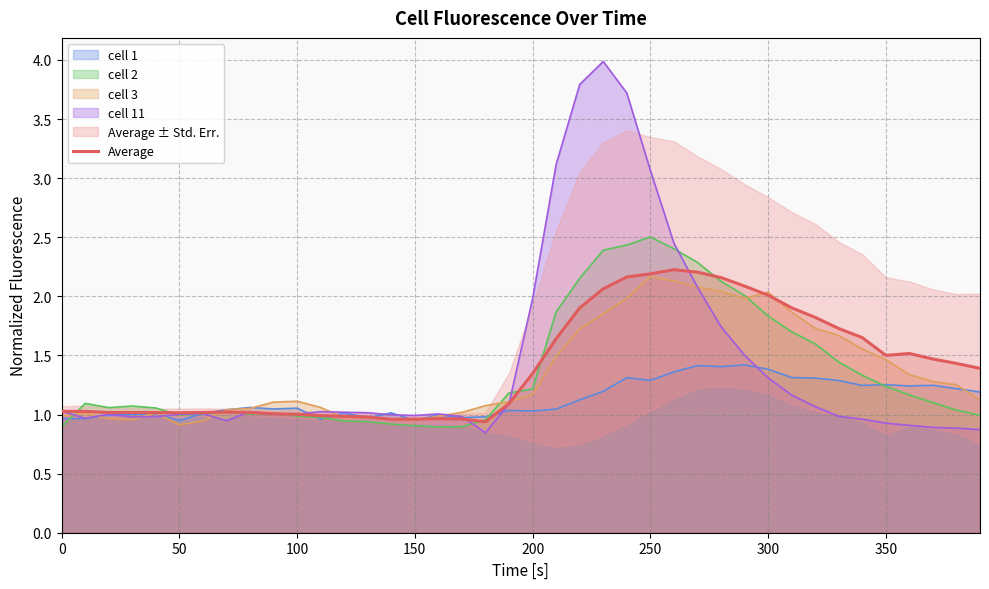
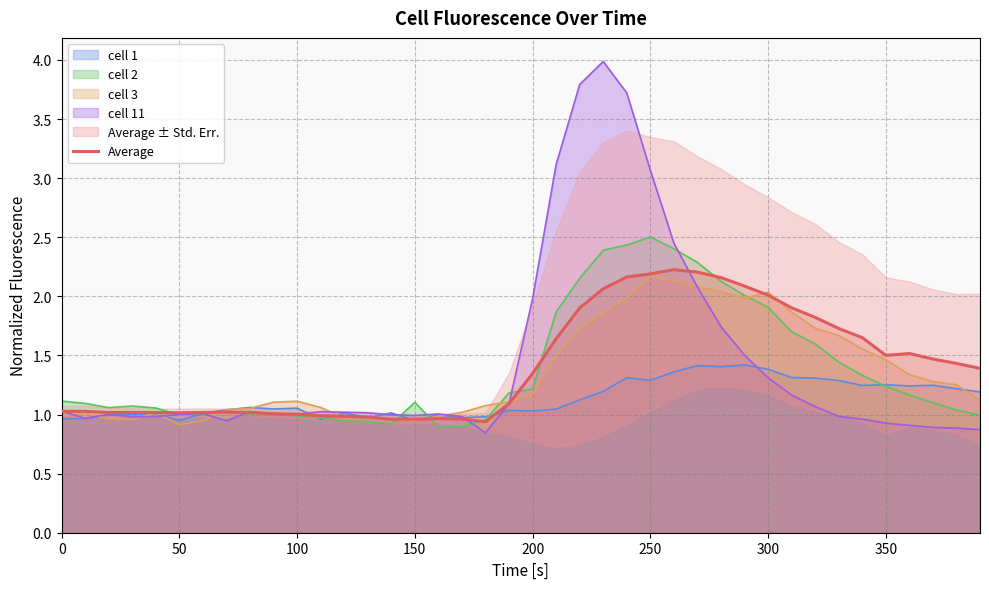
cell 2, 0: 0.90 -> 1.11
cell 2, 150: 0.91 -> 1.10
cell 2, 300: 1.83 -> 1.91
